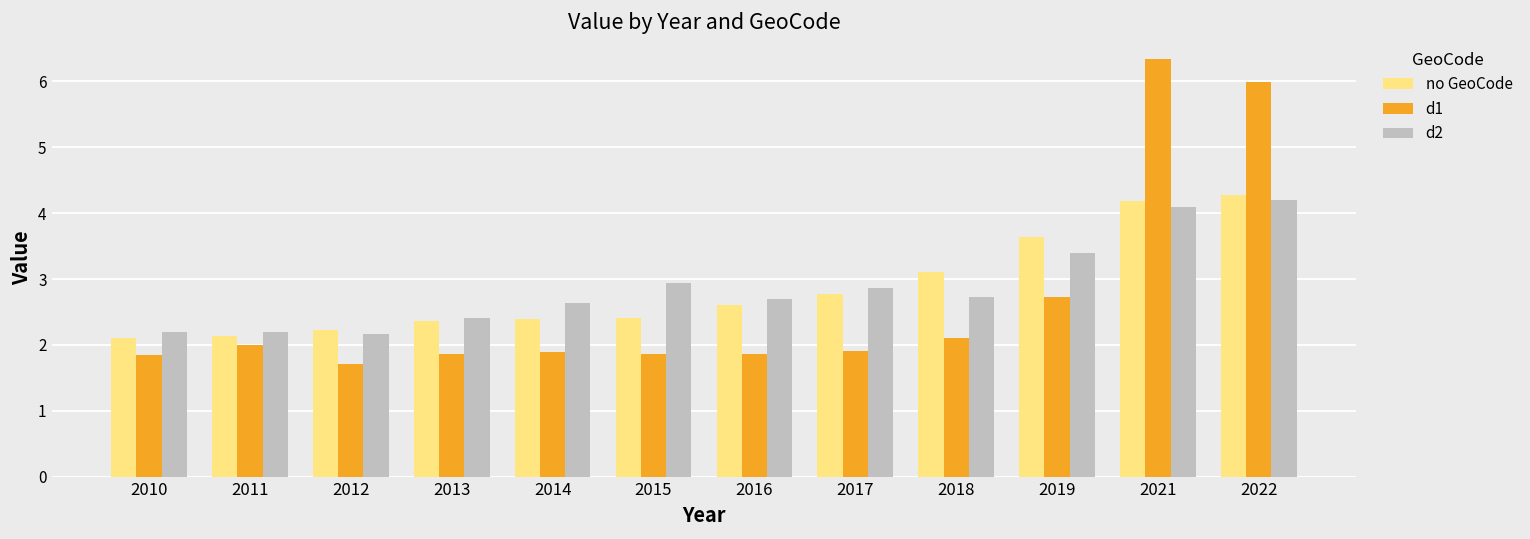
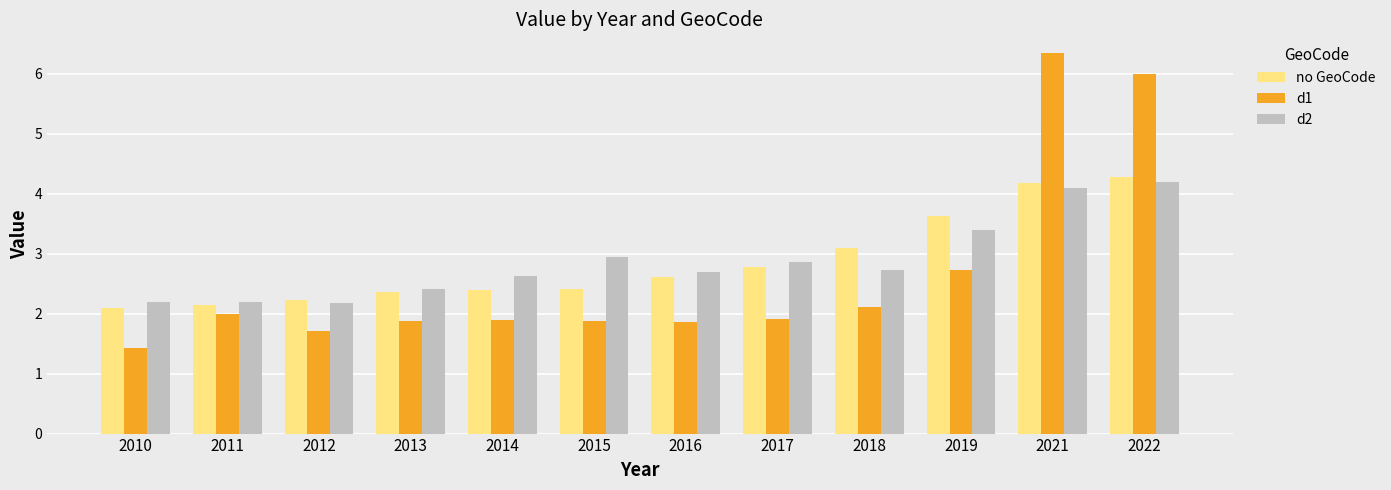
d1, 2010: 1.9 -> 1.4
